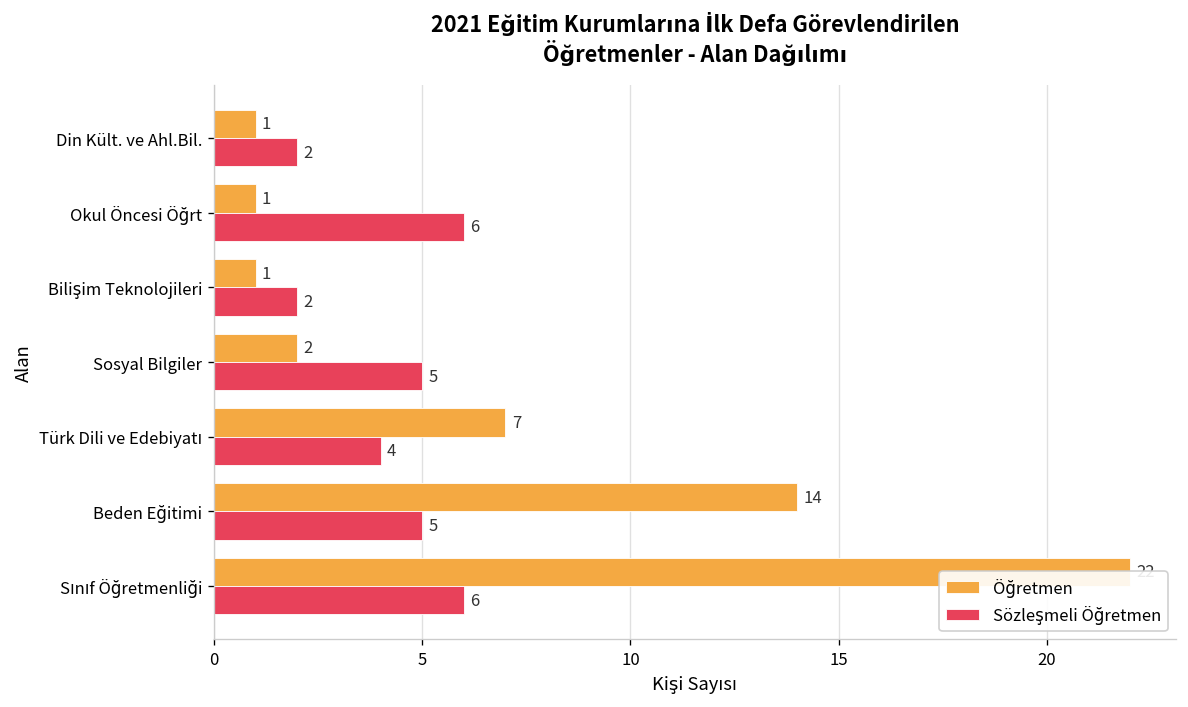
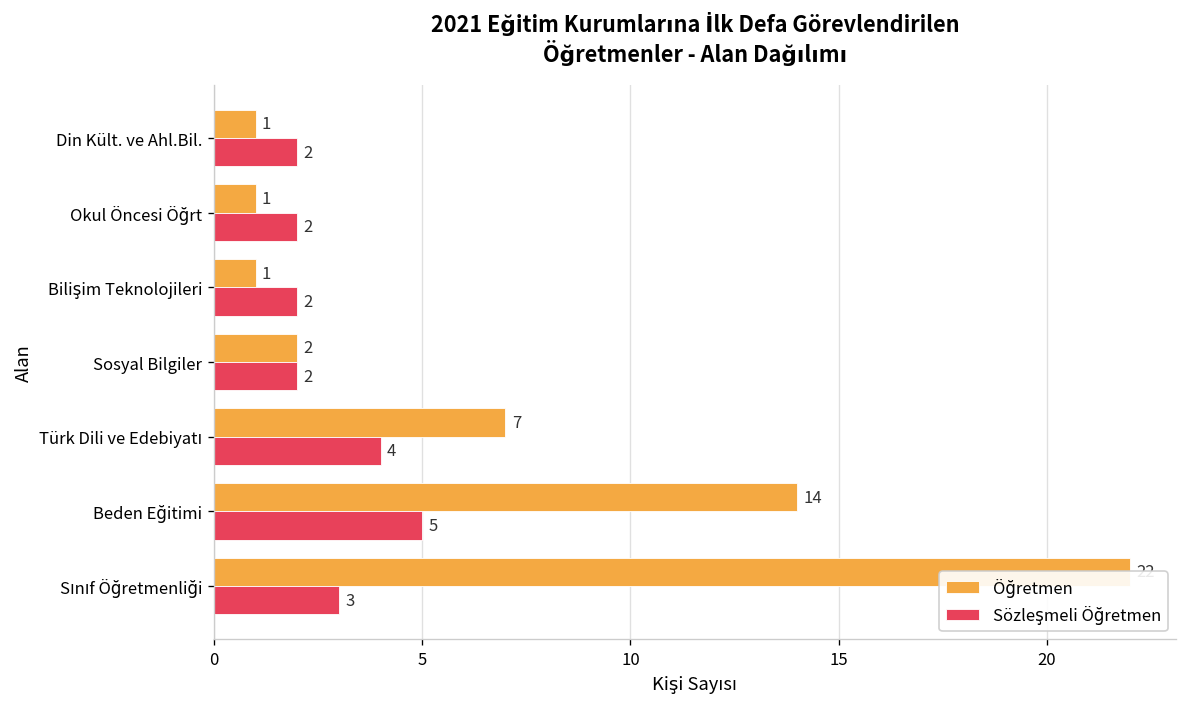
Sözleşmeli Öğretmen, Okul Öncesi Öğrt: 6 -> 2
Sözleşmeli Öğretmen, Sosyal Bilgiler: 5 -> 2
Sözleşmeli Öğretmen, Sınıf Öğretmenliği: 6 -> 3
